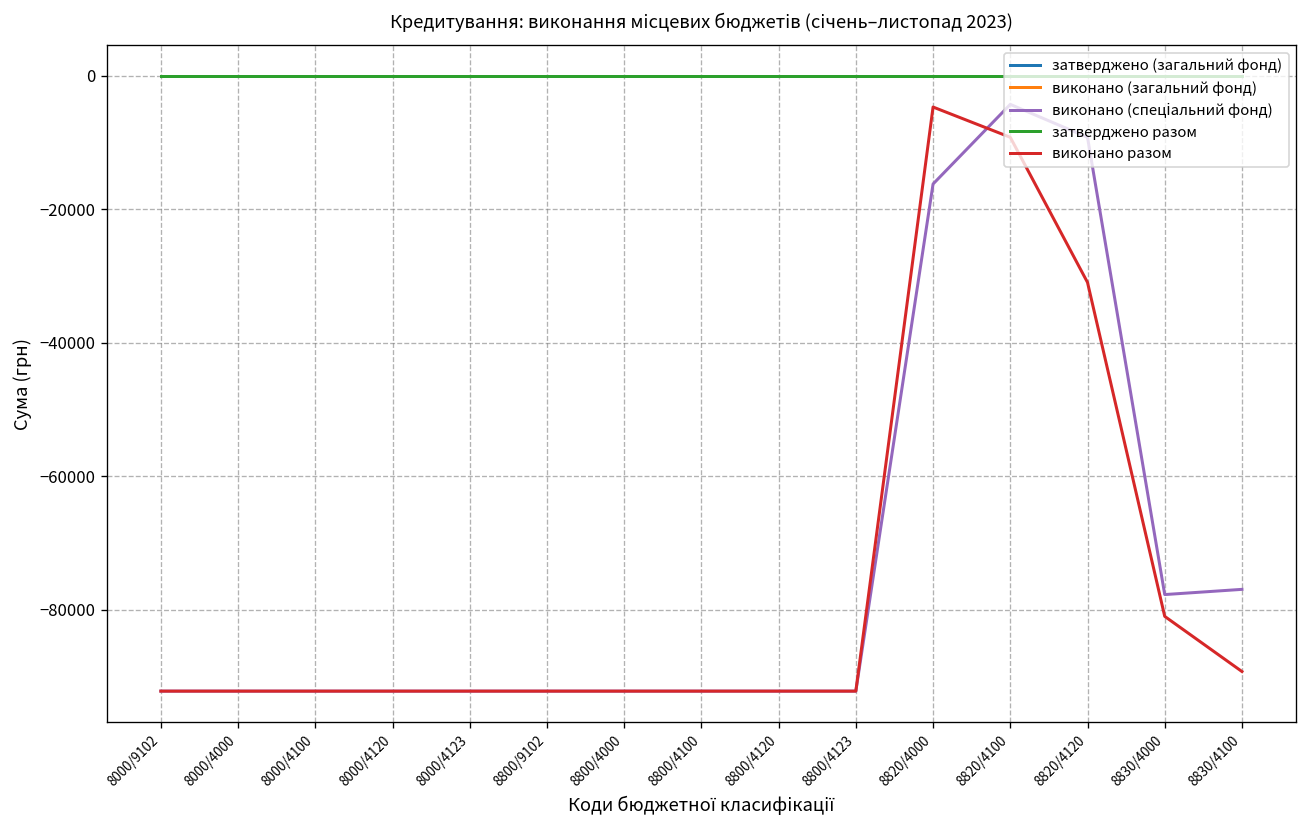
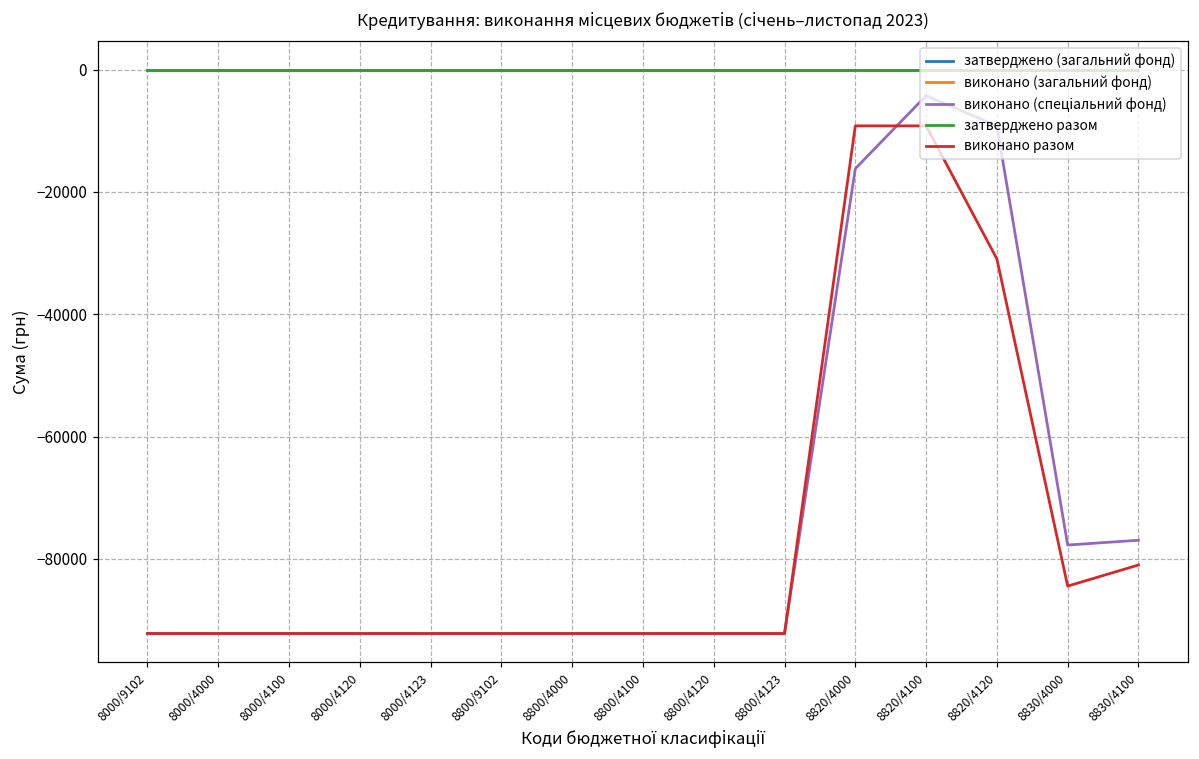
виконано разом, 8820/4000: -5000 -> -9000
виконано разом, 8830/4000: -81000 -> -84000
виконано разом, 8830/4100: -89000 -> -81000
